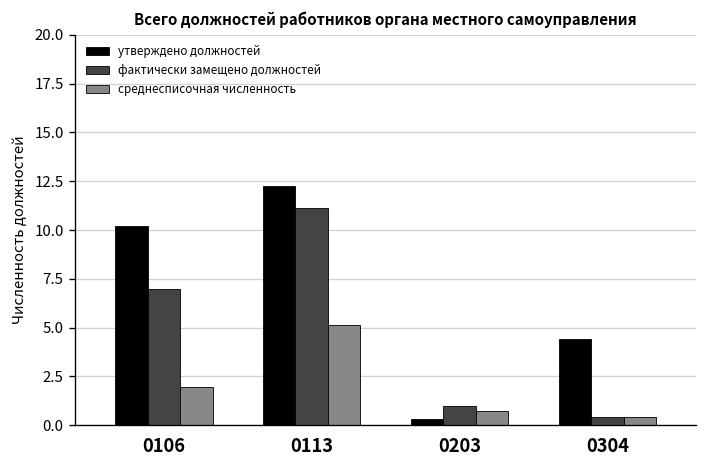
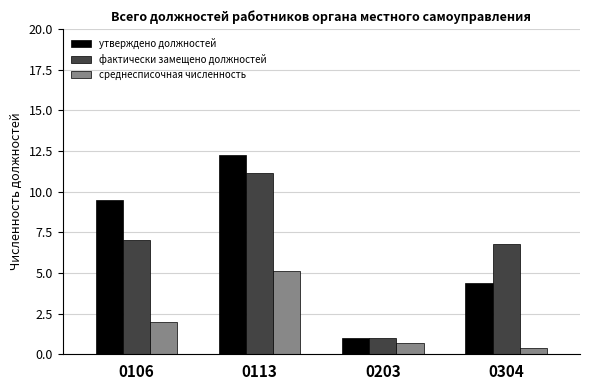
утверждено должностей, 0106: 10.2 -> 9.5
утверждено должностей, 0203: 0.3 -> 1.0
фактически замещено должностей, 0304: 0.4 -> 6.8
